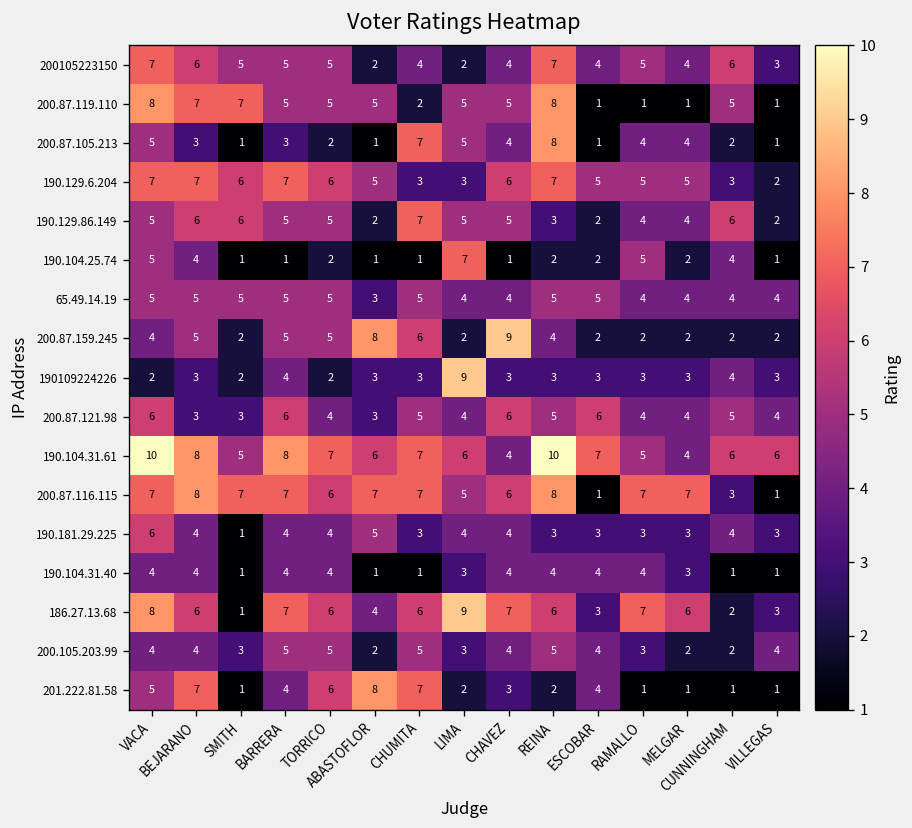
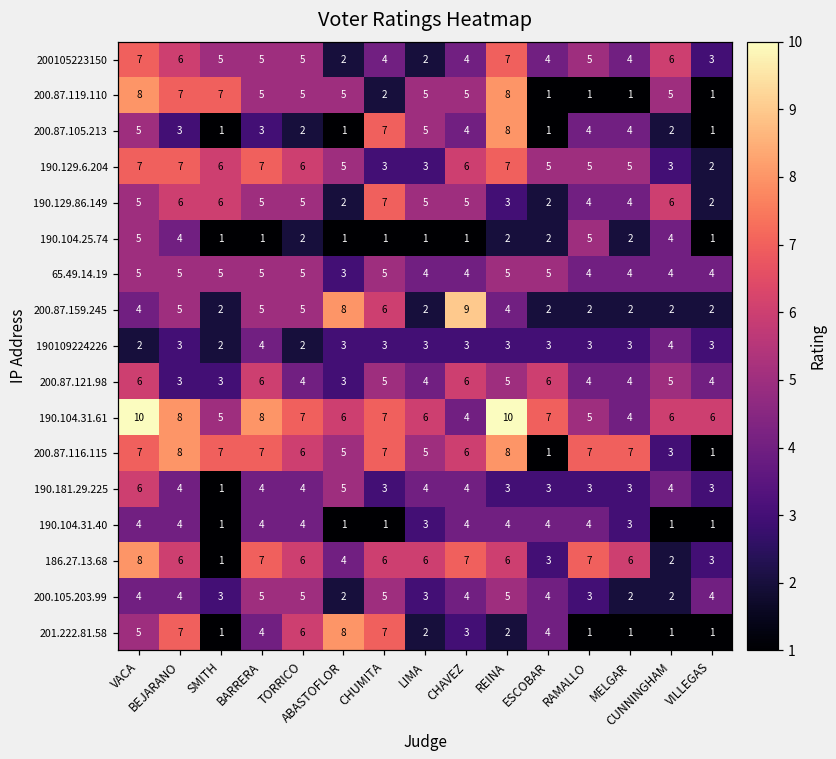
190.104.25.74, LIMA: 7 -> 1
190109224226, LIMA: 9 -> 3
200.87.116.115, ABASTOFLOR: 7 -> 5
186.27.13.68, LIMA: 9 -> 6
